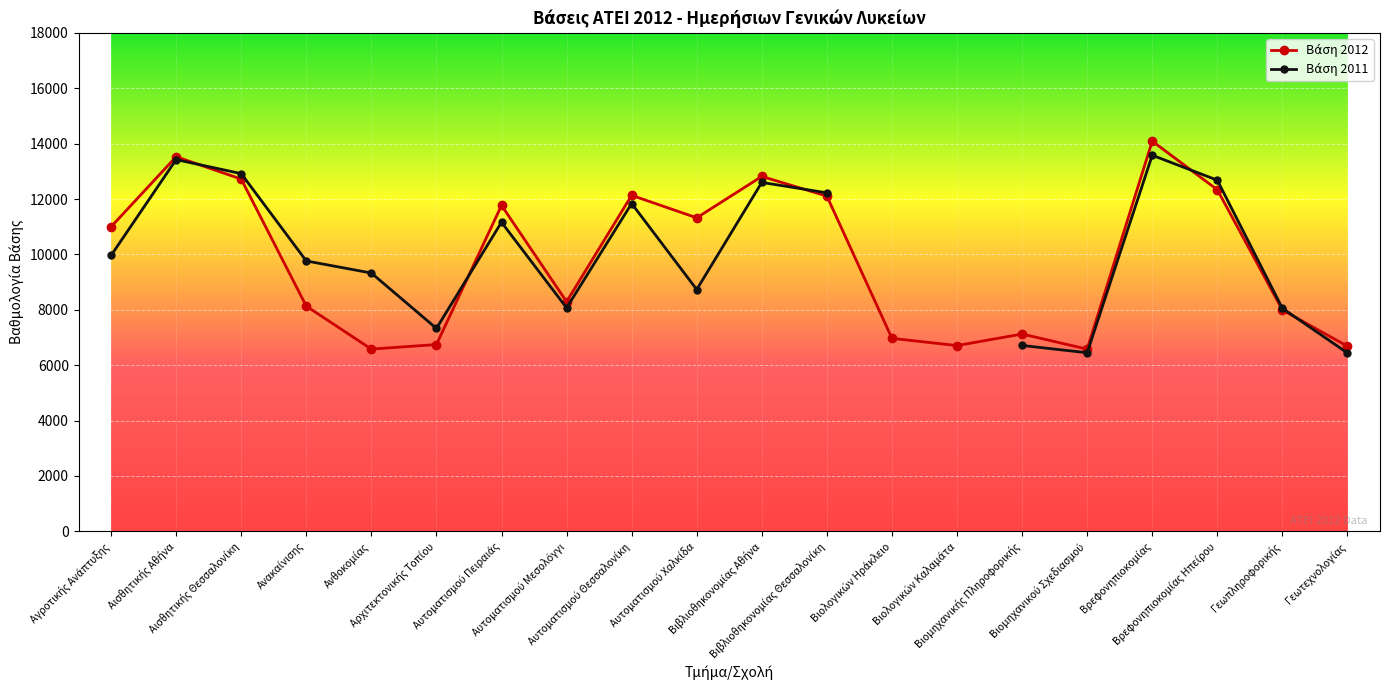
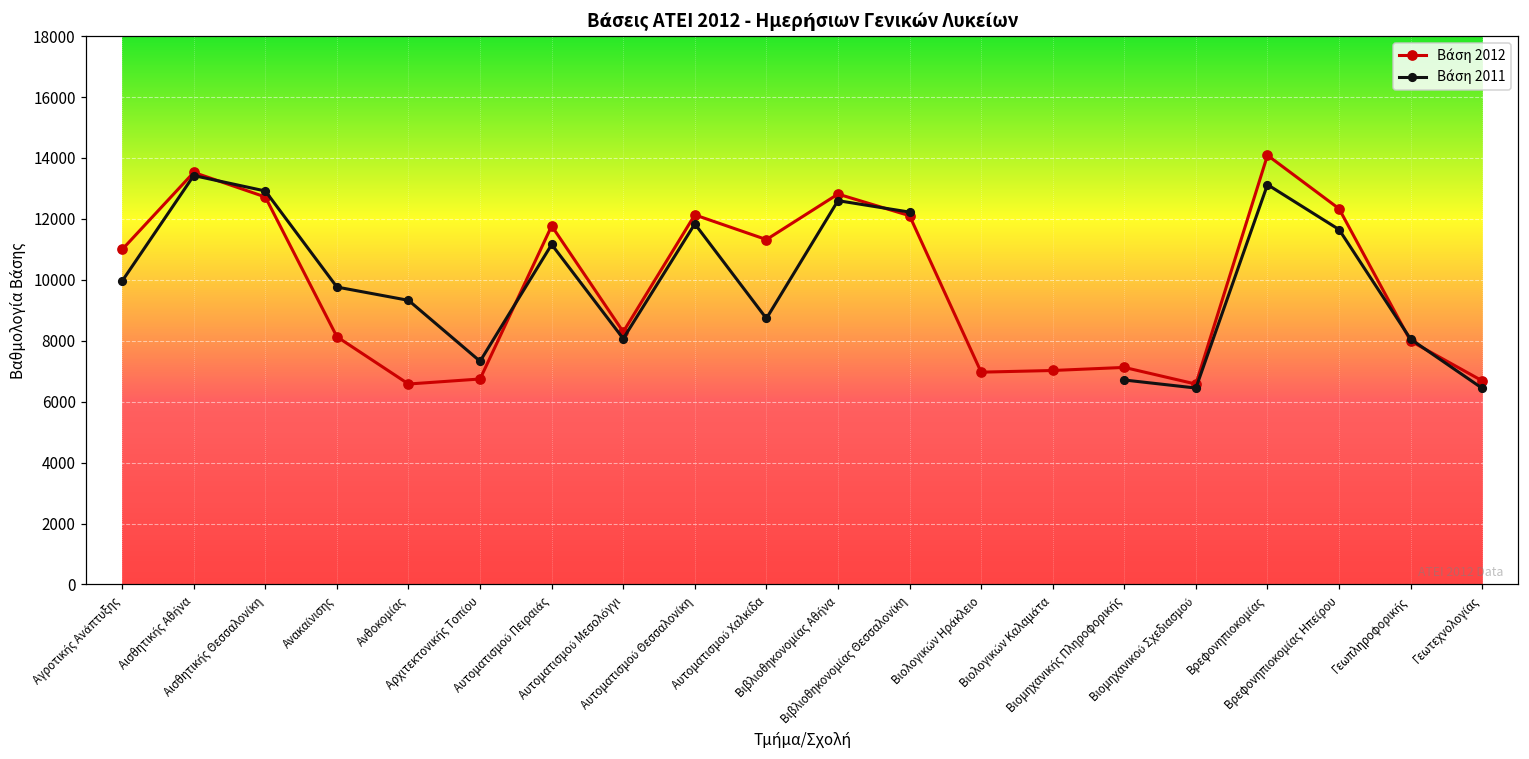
Βάση 2012, Βιολογικών Καλαμάτα: 6700 -> 7000
Βάση 2011, Βρεφονηπιοκομίας: 13600 -> 13100
Βάση 2011, Βρεφονηπιοκομίας Ηπείρου: 12700 -> 11700
